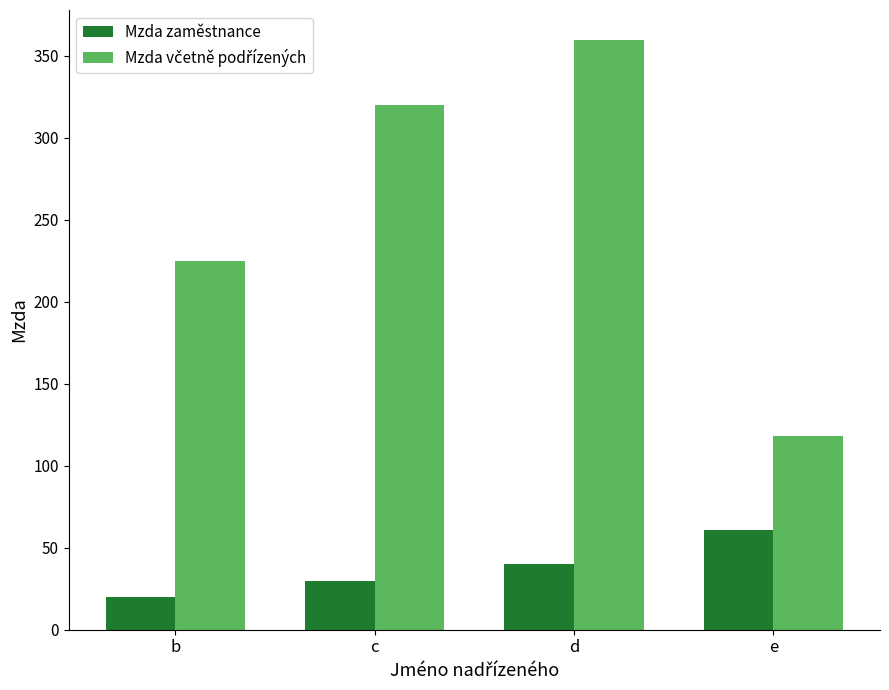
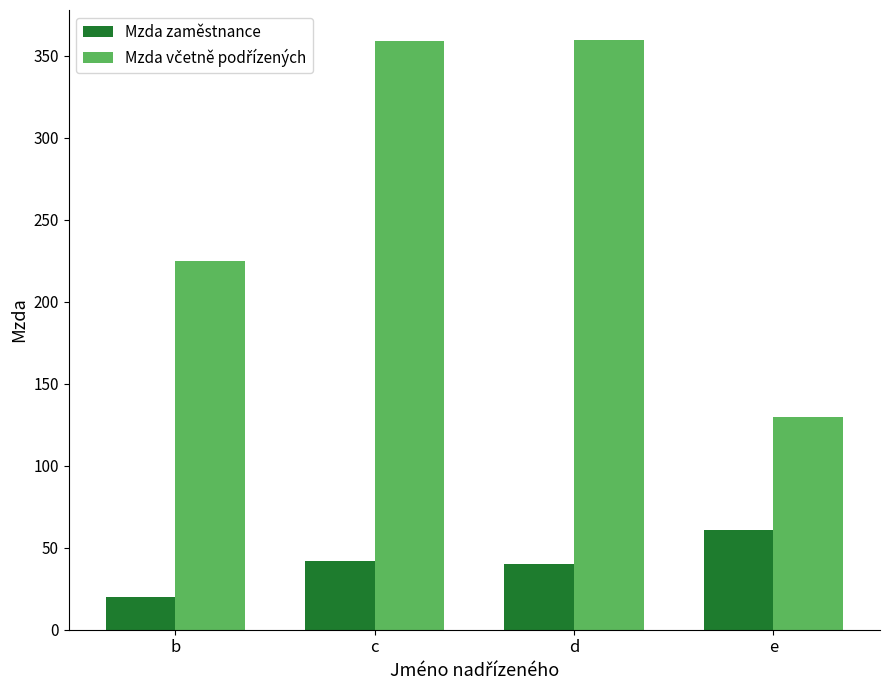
Mzda zaměstnance, c: 30 -> 42
Mzda včetně podřízených, c: 320 -> 359
Mzda včetně podřízených, e: 118 -> 130
